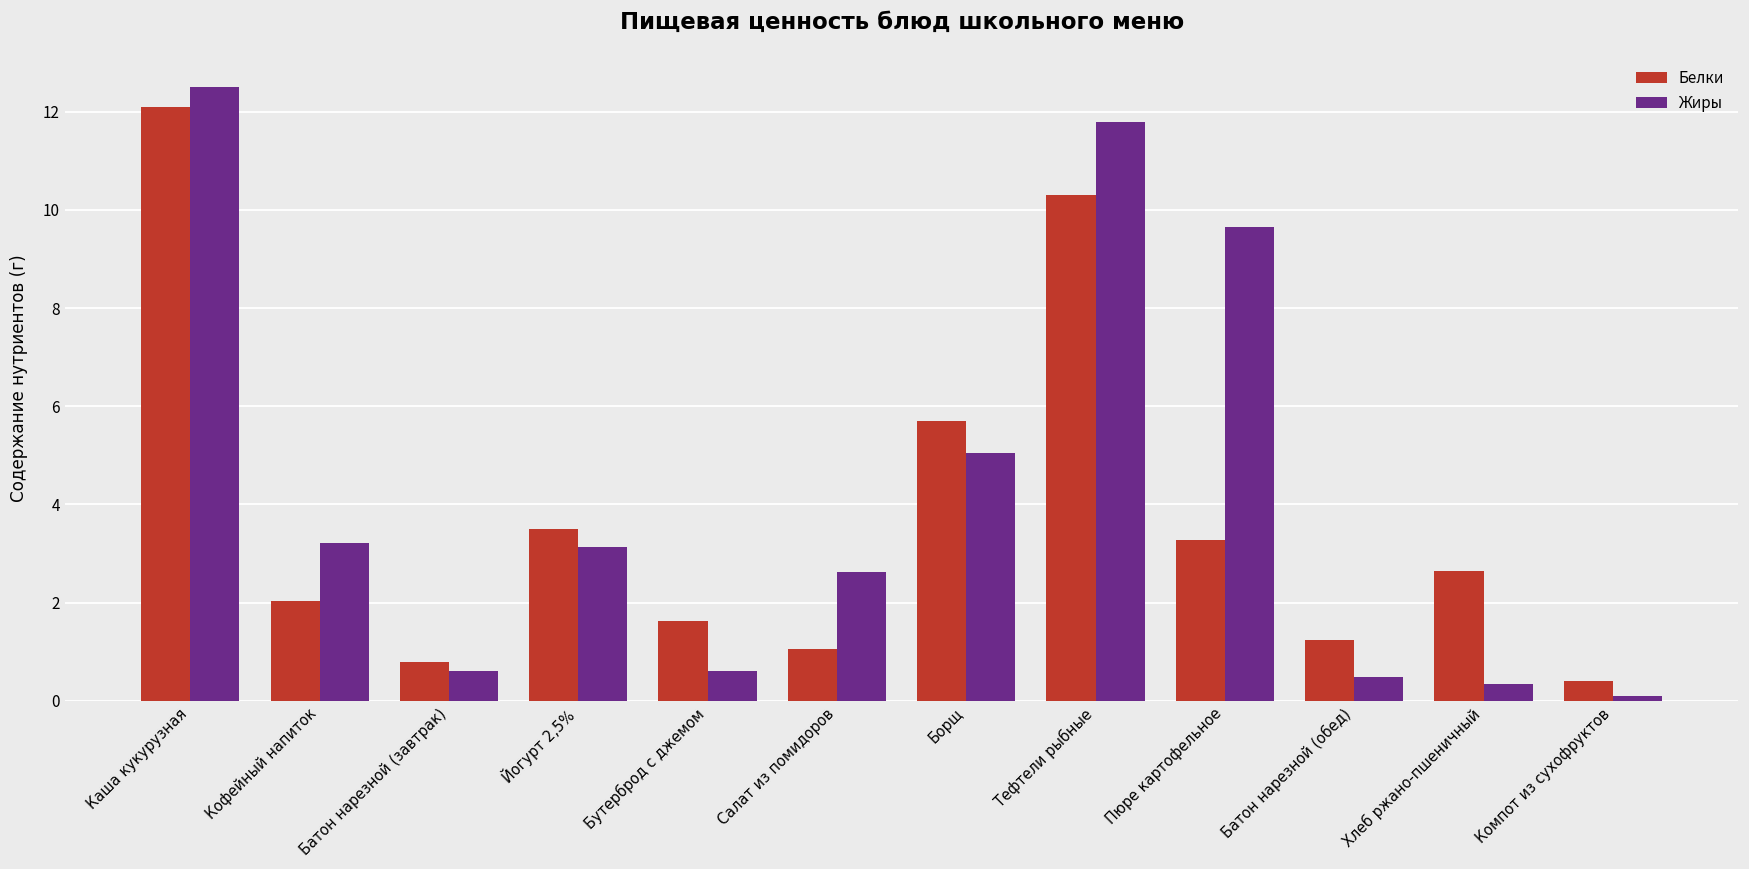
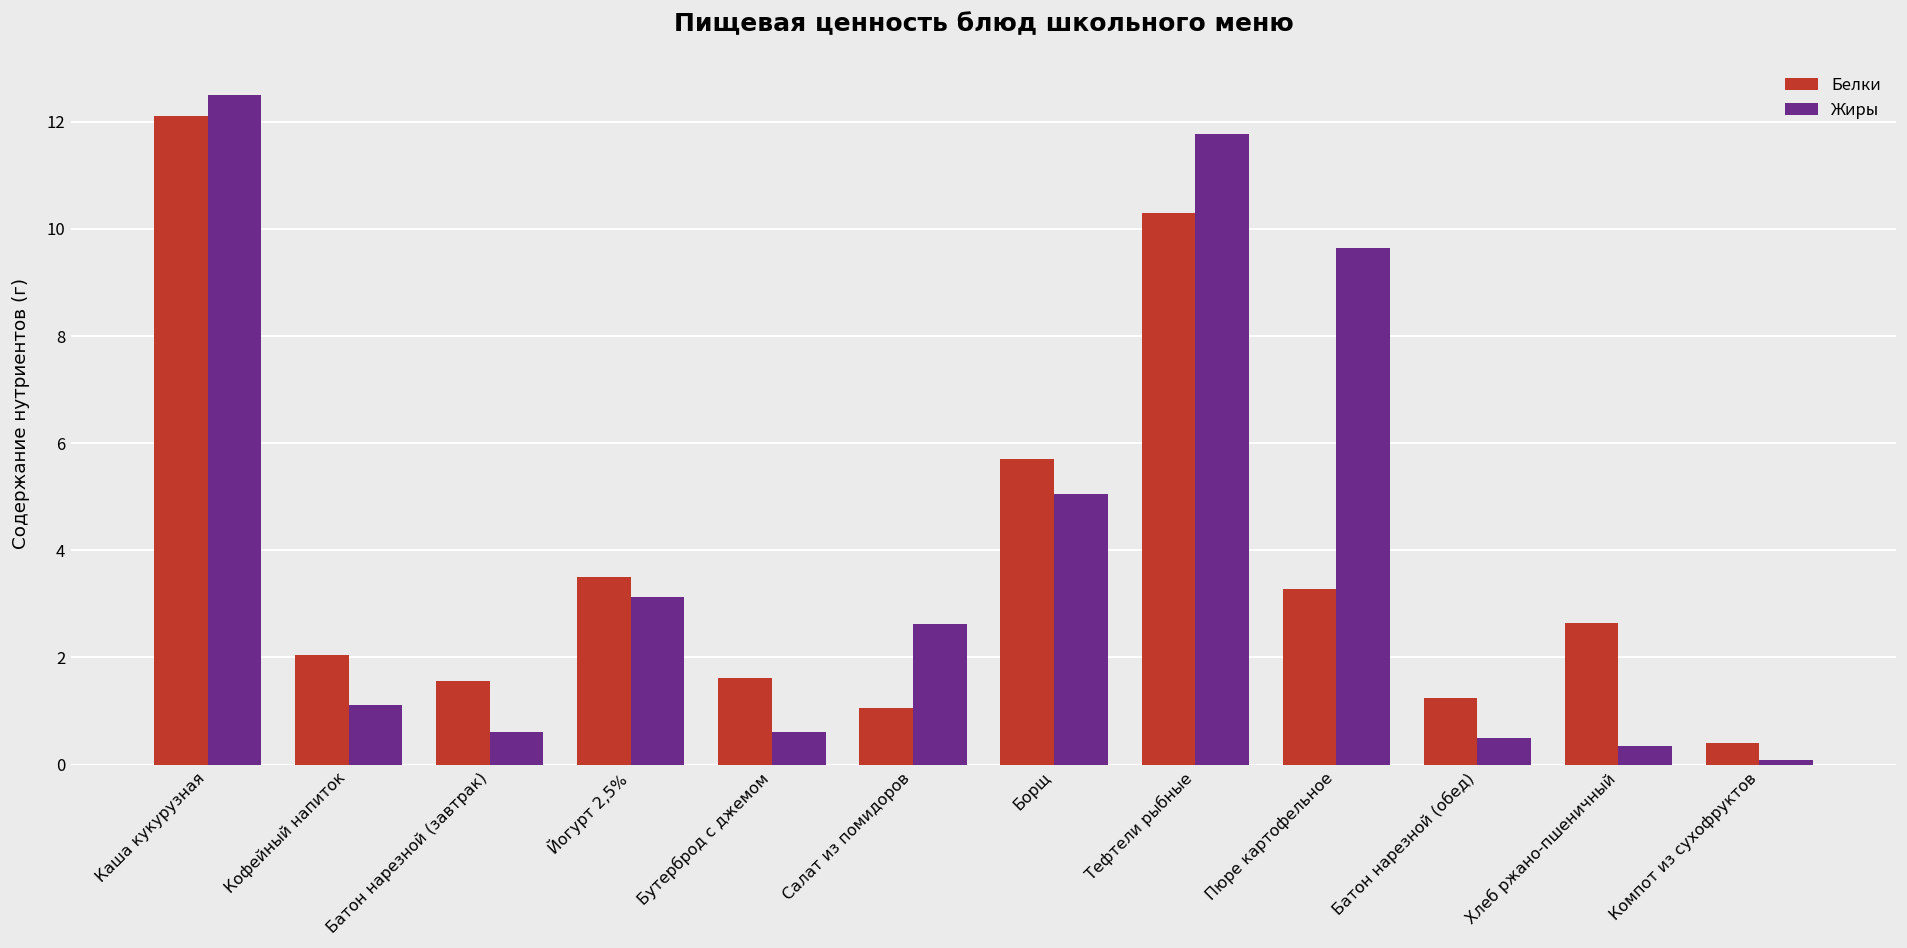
Жиры, Кофейный напиток: 3.2 -> 1.1
Белки, Батон нарезной (завтрак): 0.8 -> 1.6
